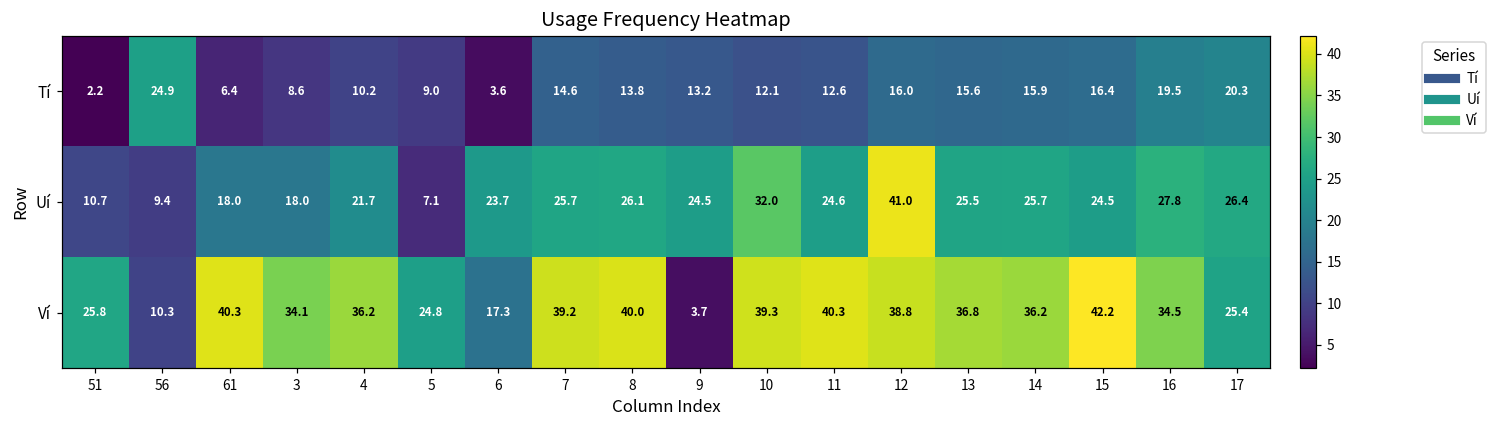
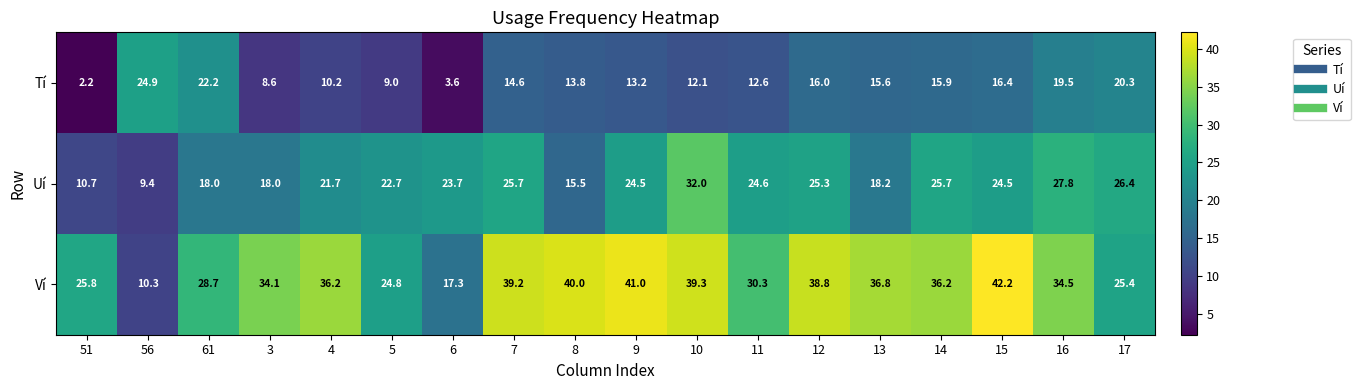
Tí, 61: 6.4 -> 22.2
Uí, 5: 7.1 -> 22.7
Uí, 8: 26.1 -> 15.5
Uí, 12: 41.0 -> 25.3
Uí, 13: 25.5 -> 18.2
Ví, 61: 40.3 -> 28.7
Ví, 9: 3.7 -> 41.0
Ví, 11: 40.3 -> 30.3
